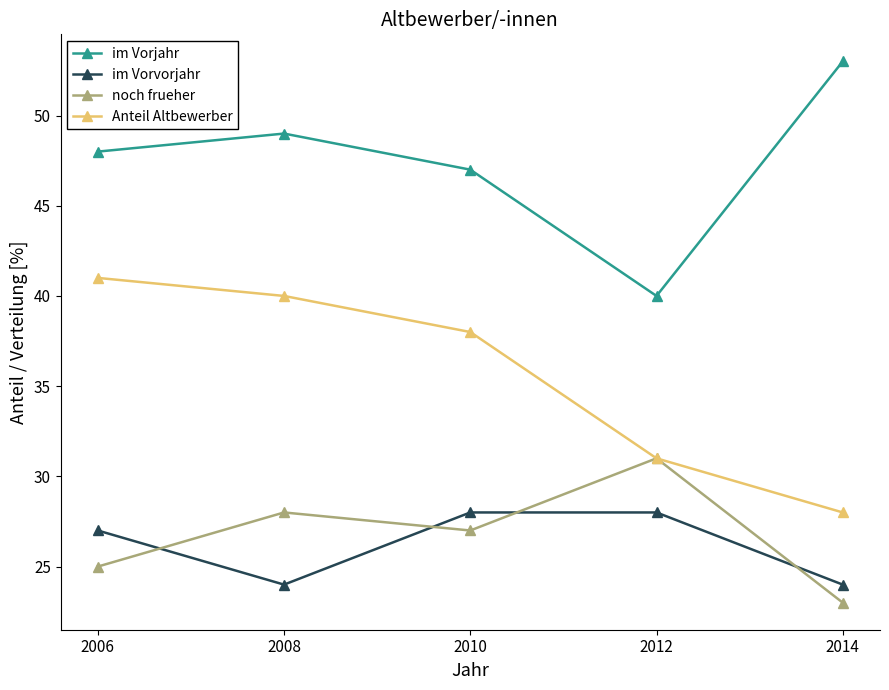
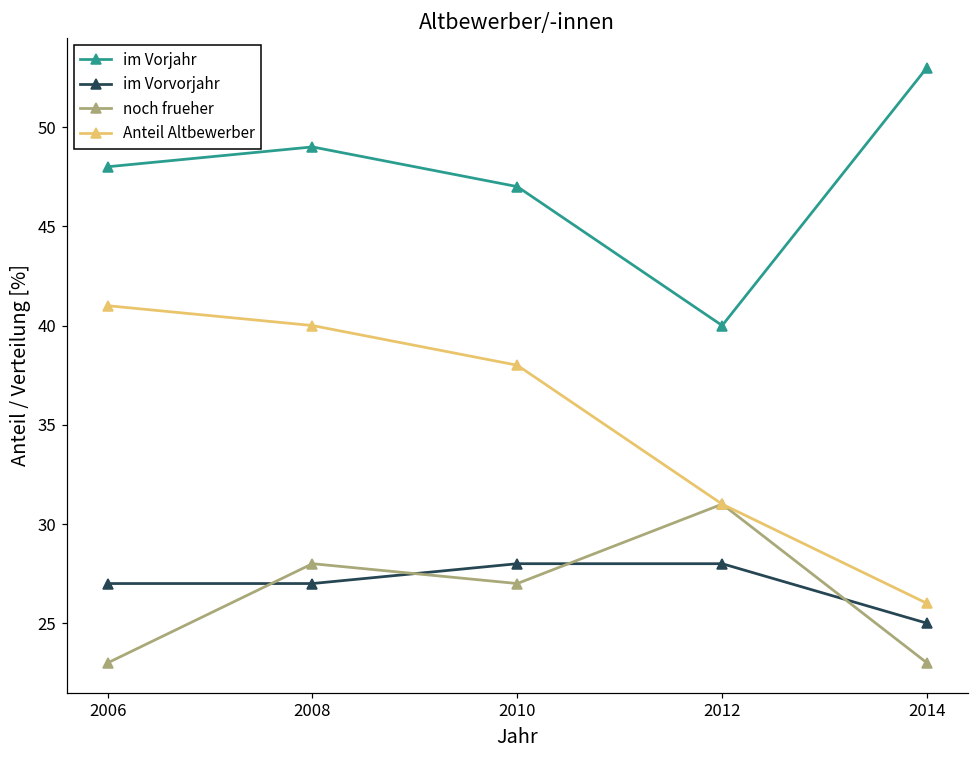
noch frueher, 2006: 25 -> 23
im Vorvorjahr, 2008: 24 -> 27
im Vorvorjahr, 2014: 24 -> 25
Anteil Altbewerber, 2014: 28 -> 26
